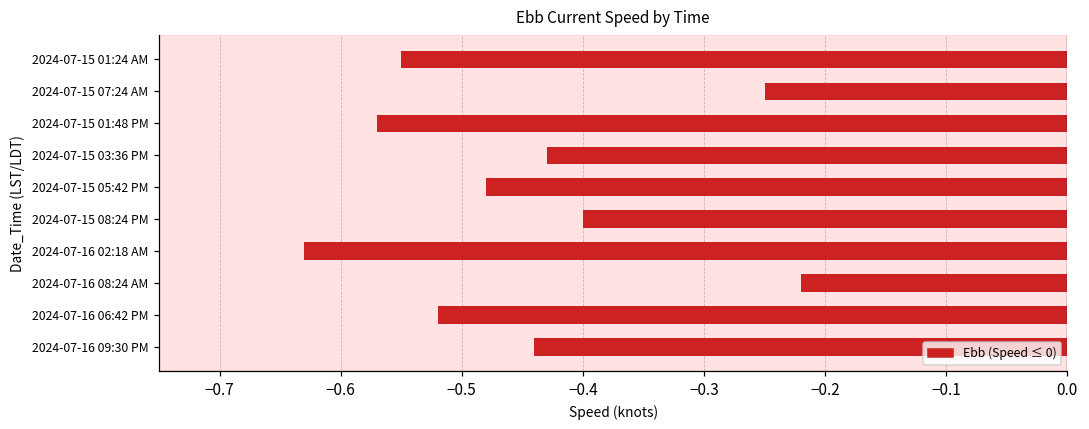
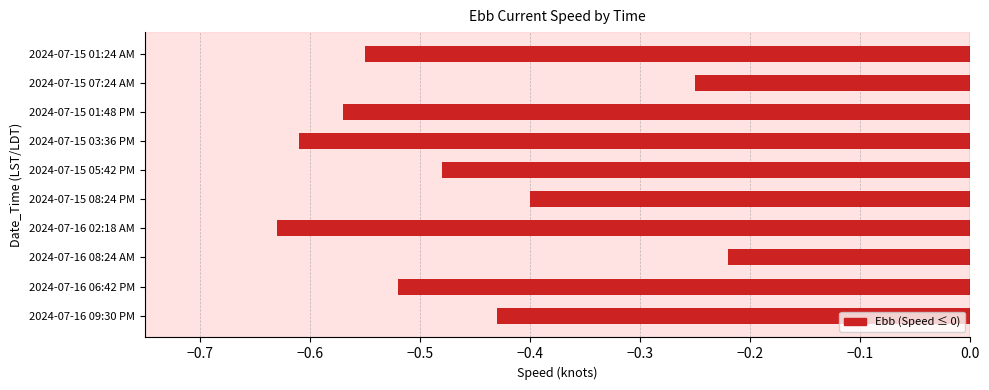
2024-07-15 03:36 PM: -0.43 -> -0.61
2024-07-16 09:30 PM: -0.44 -> -0.43
